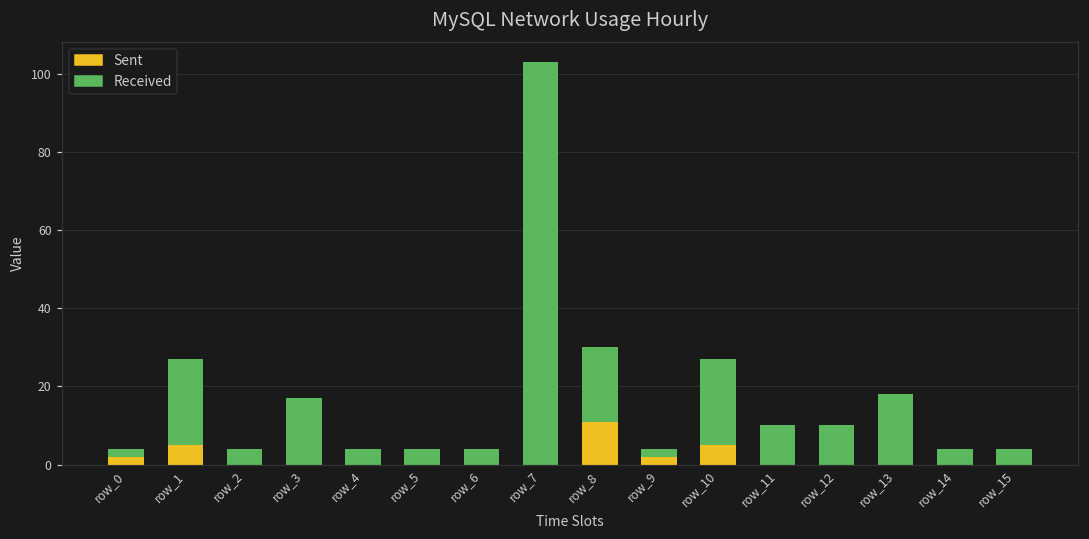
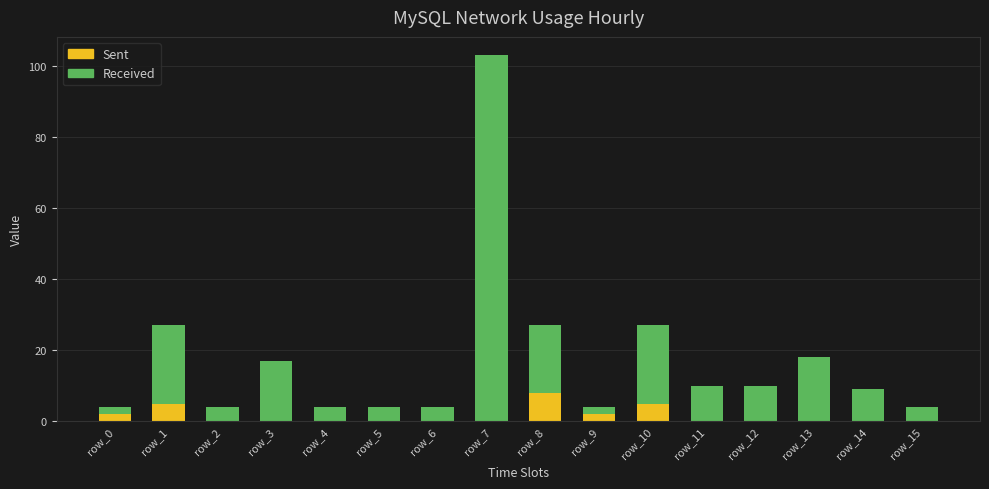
Sent, row_8: 11 -> 8
Received, row_14: 4 -> 9
